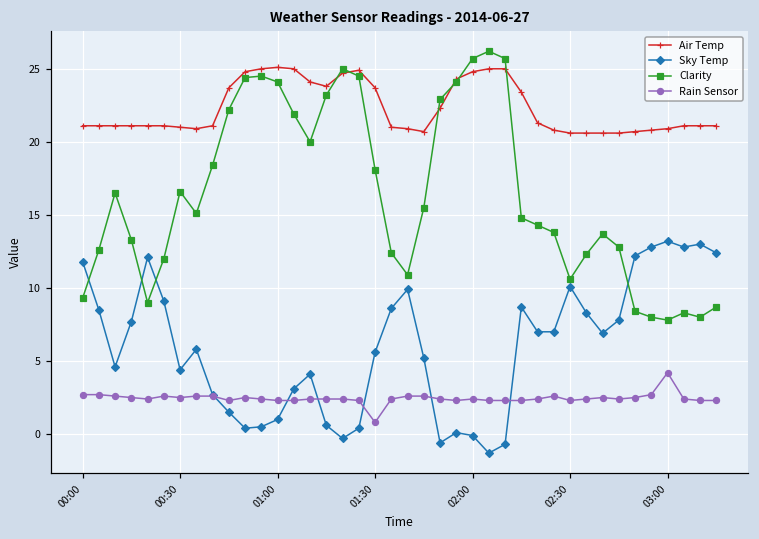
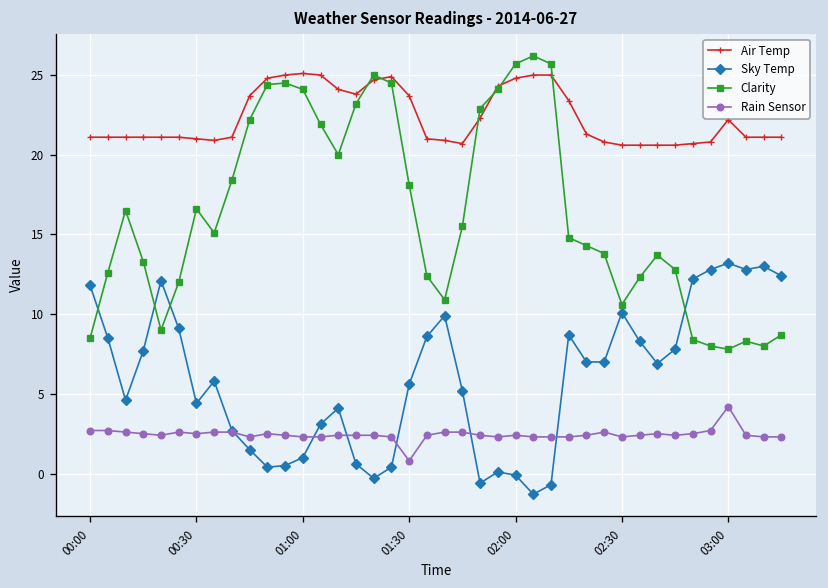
Clarity, 00:00: 9.3 -> 8.5
Air Temp, 03:00: 20.9 -> 22.2
